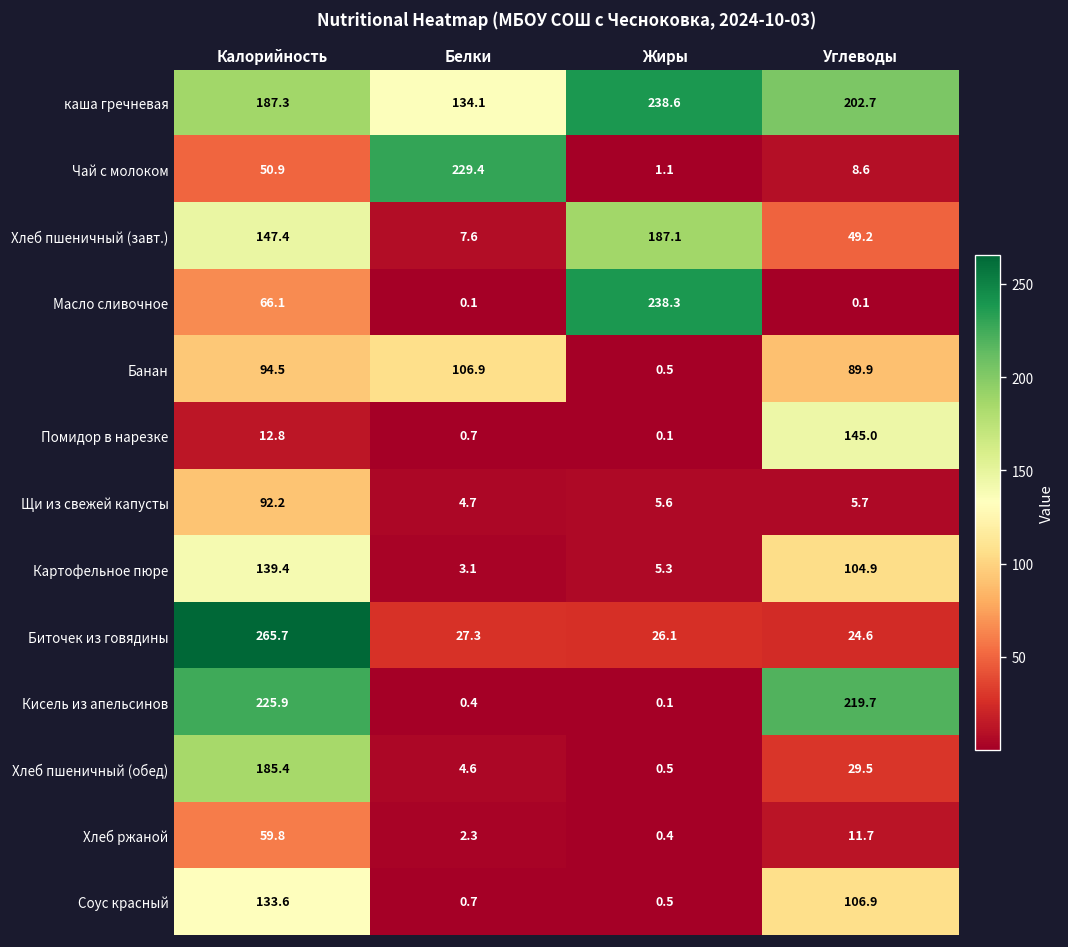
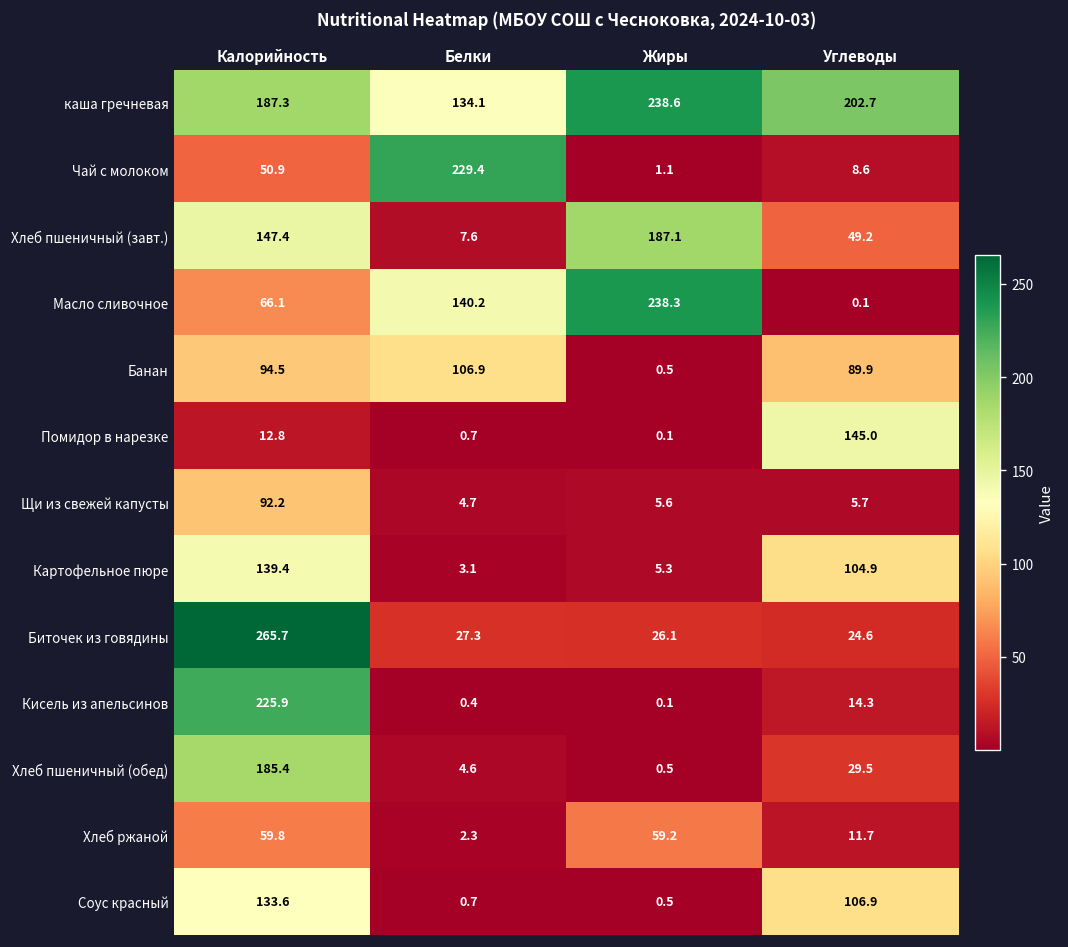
Масло сливочное, Белки: 0.1 -> 140.2
Кисель из апельсинов, Углеводы: 219.7 -> 14.3
Хлеб ржаной, Жиры: 0.4 -> 59.2
